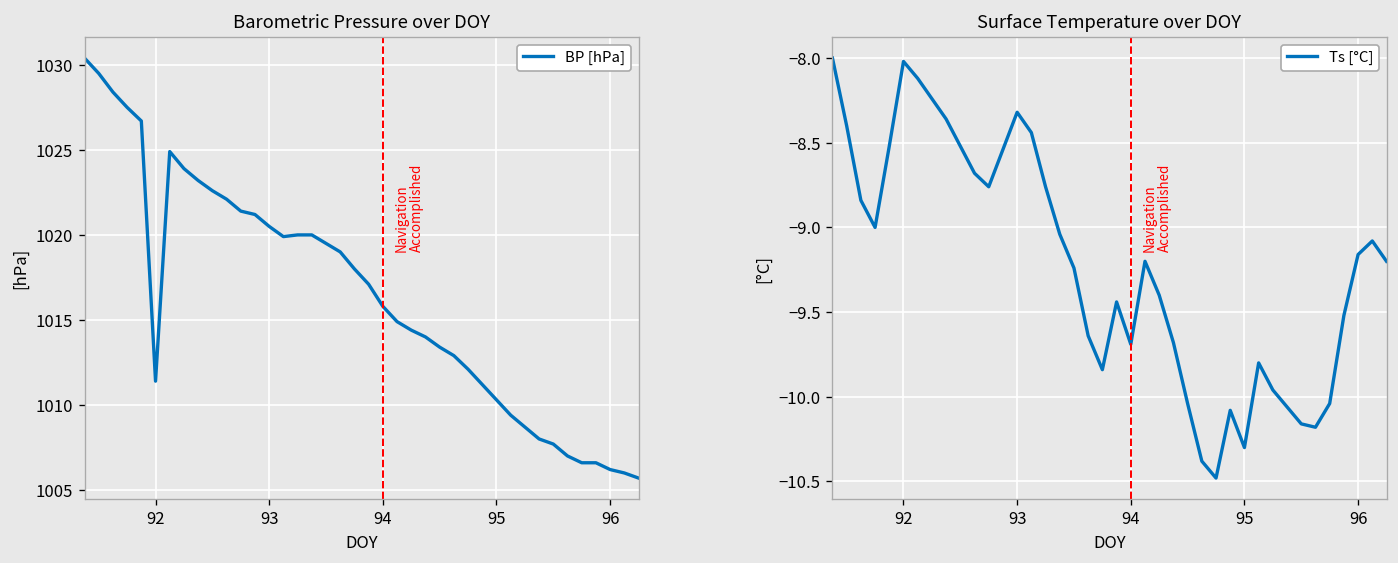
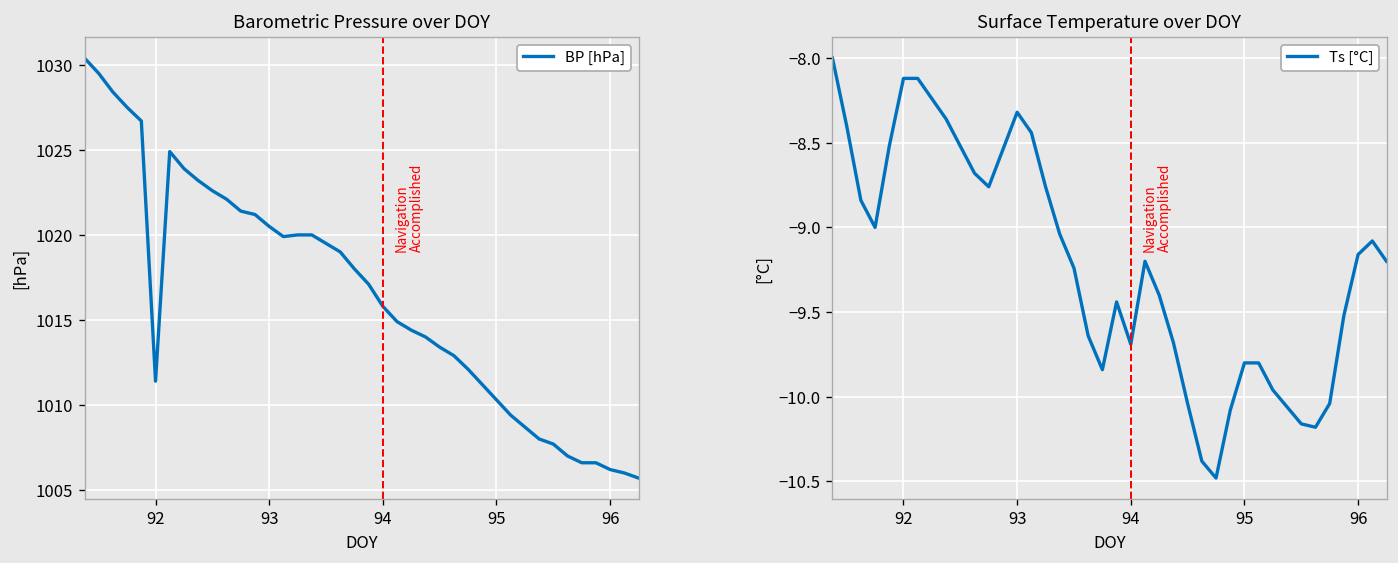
Surface Temperature over DOY, 92: -8.02 -> -8.12
Surface Temperature over DOY, 95: -10.3 -> -9.8
